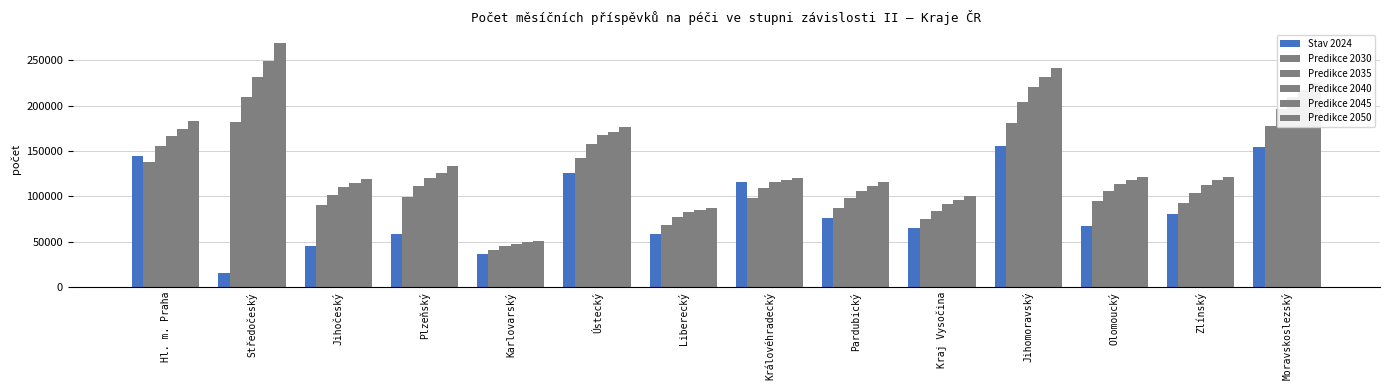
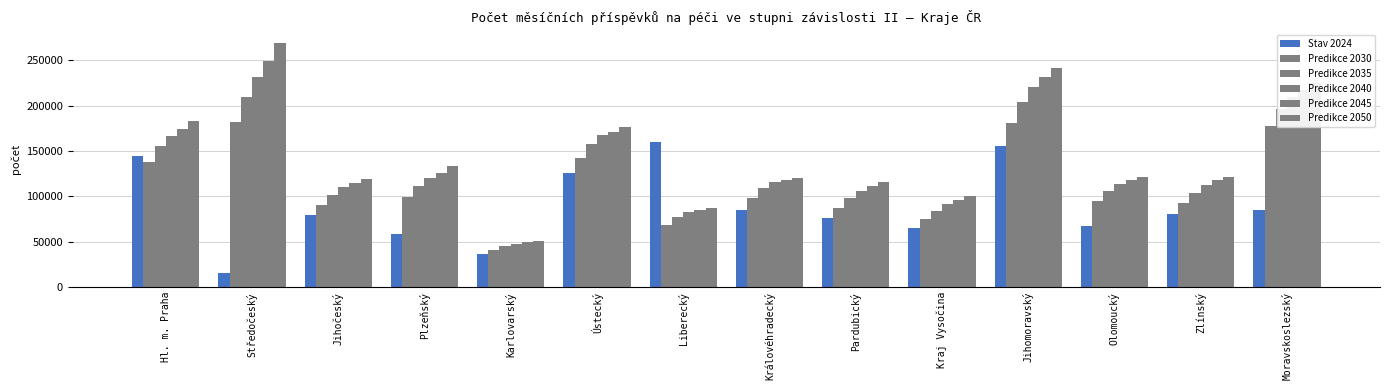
Stav 2024, Jihočeský: 50000 -> 80000
Stav 2024, Liberecký: 60000 -> 160000
Stav 2024, Královéhradecký: 120000 -> 90000
Stav 2024, Moravskoslezský: 150000 -> 80000
